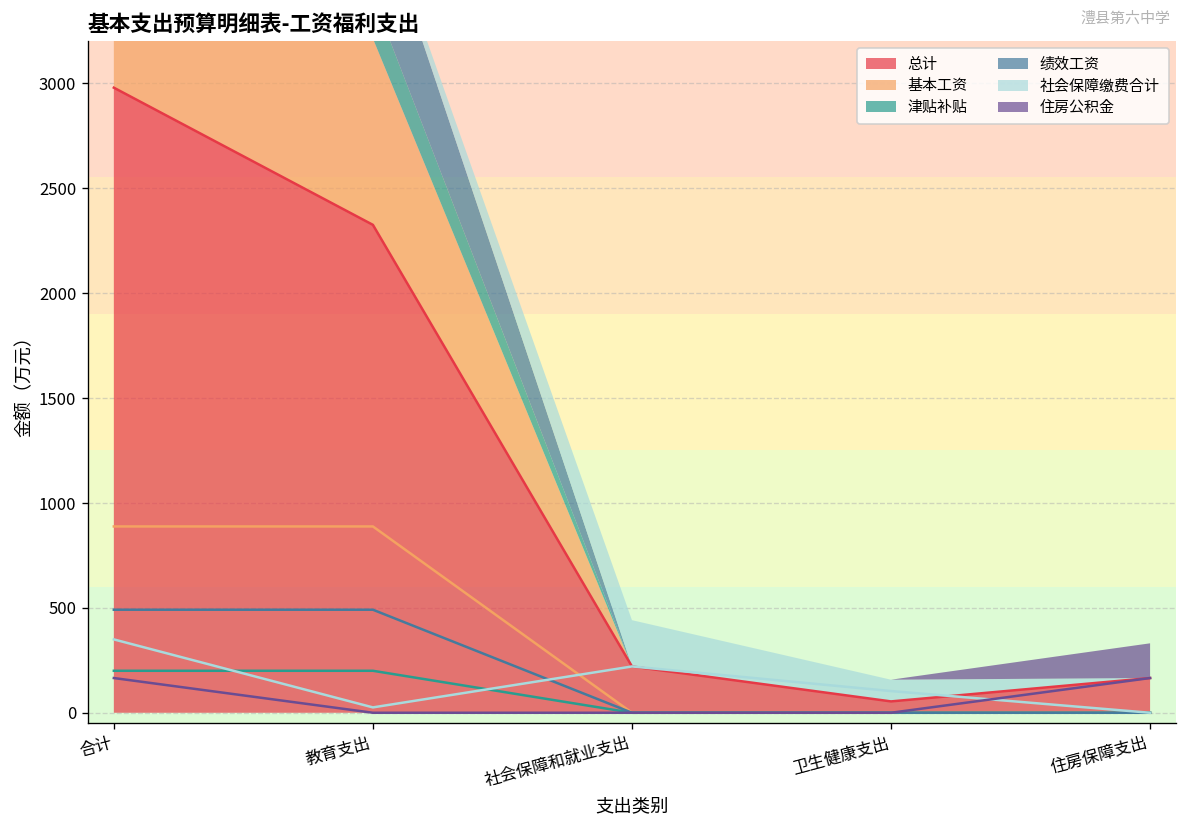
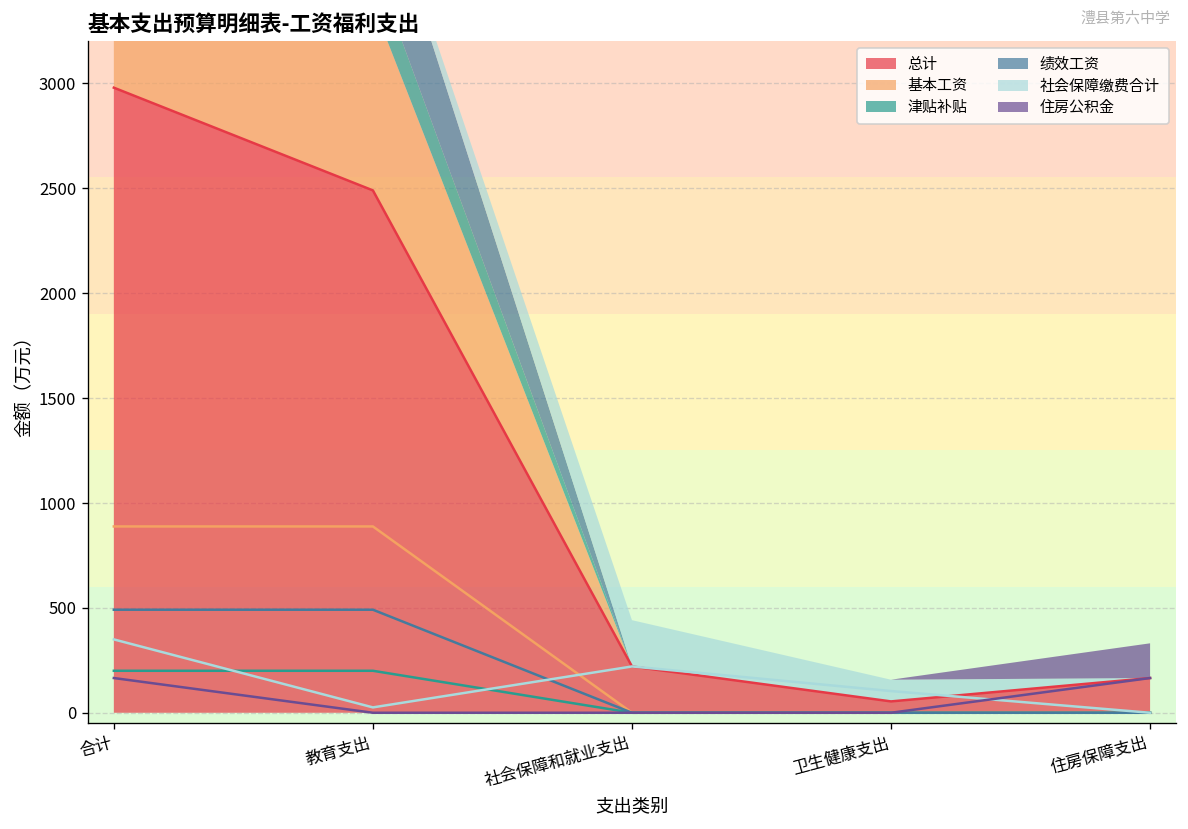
总计, 教育支出: 2320 -> 2490
